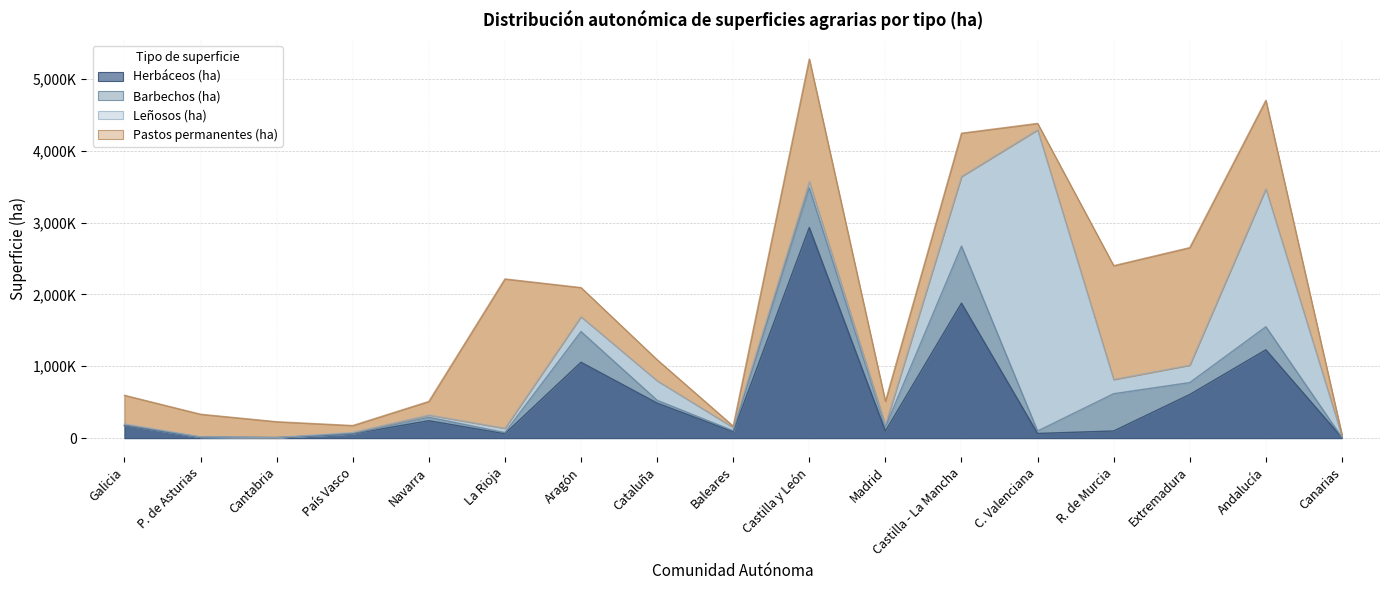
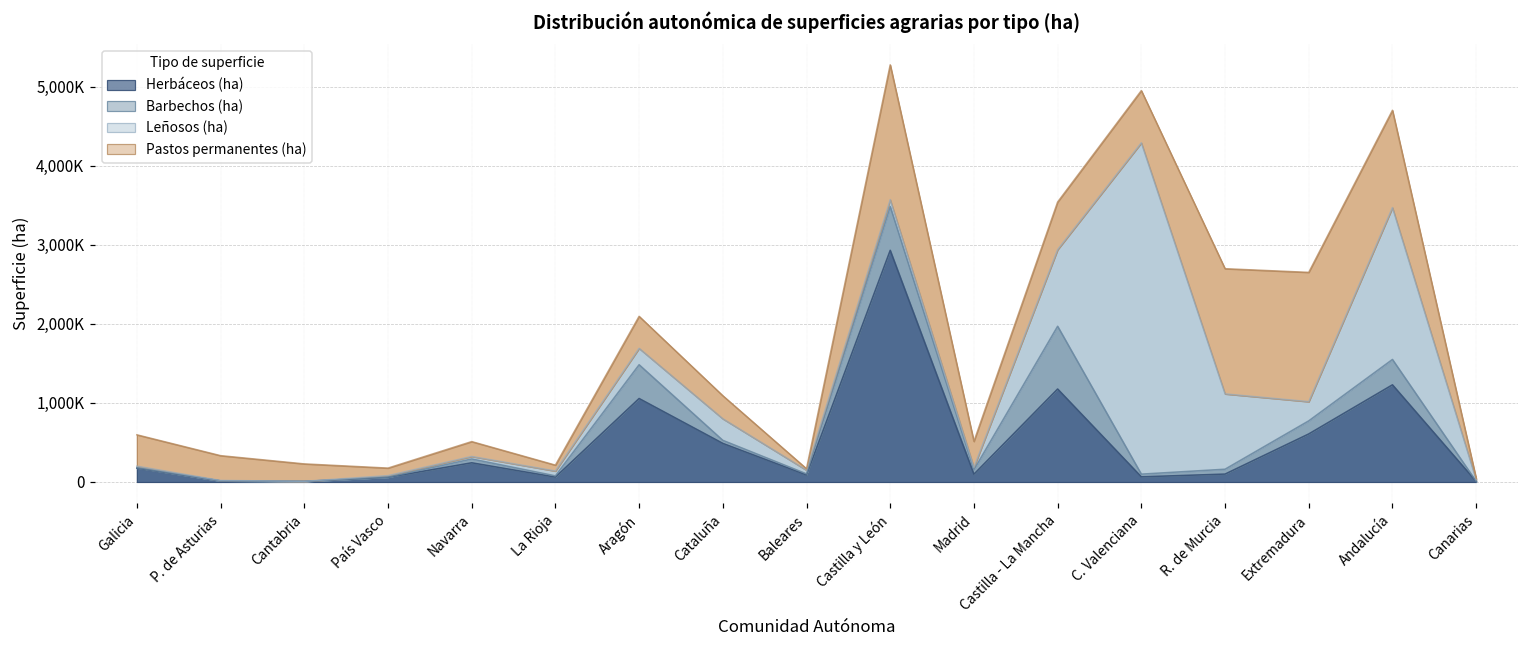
Pastos permanentes (ha), La Rioja: 2,100,000 -> 100,000
Herbáceos (ha), Castilla - La Mancha: 1,900,000 -> 1,200,000
Pastos permanentes (ha), C. Valenciana: 100,000 -> 700,000
Barbechos (ha), R. de Murcia: 500,000 -> 100,000
Leñosos (ha), R. de Murcia: 200,000 -> 1,000,000
